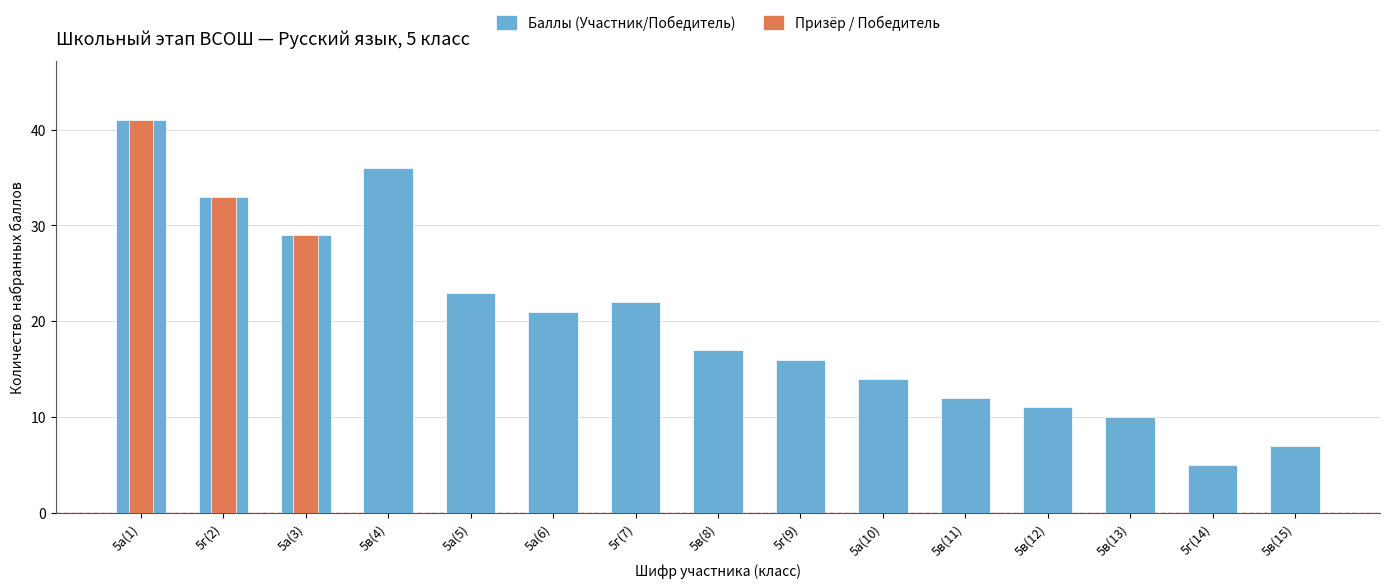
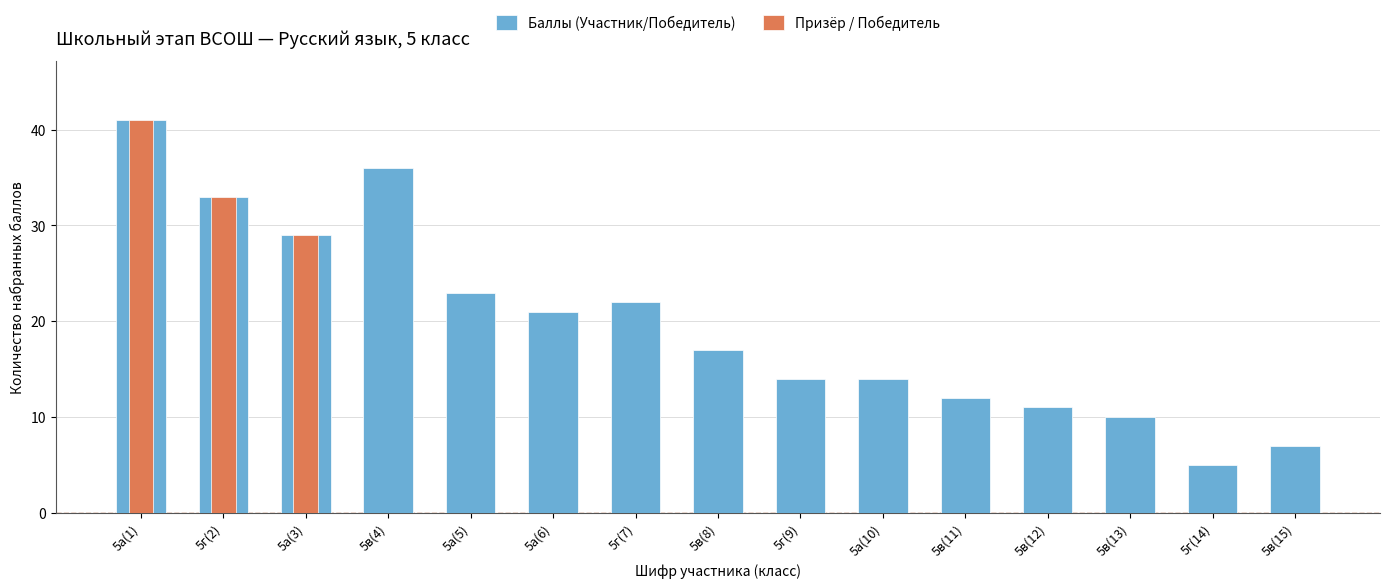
Баллы (Участник/Победитель), 5г(9): 16 -> 14
